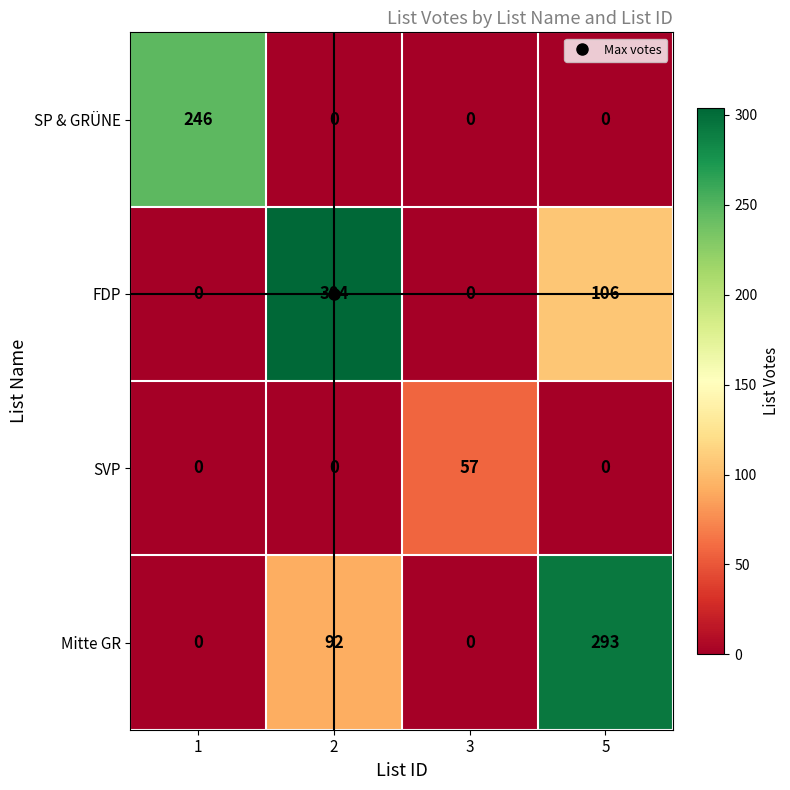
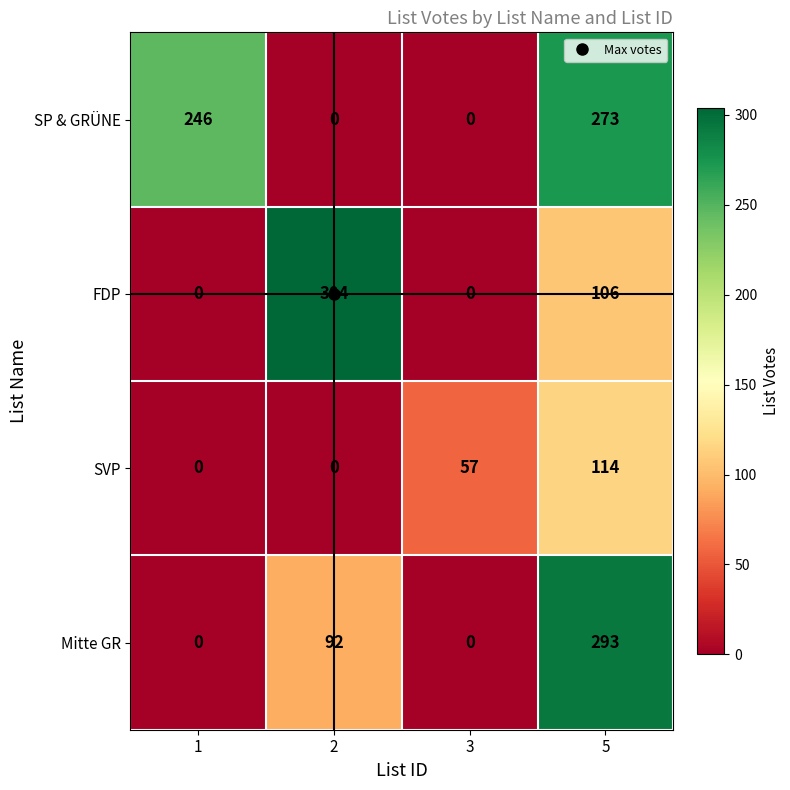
SP & GRÜNE, 5: 0 -> 273
SVP, 5: 0 -> 114
